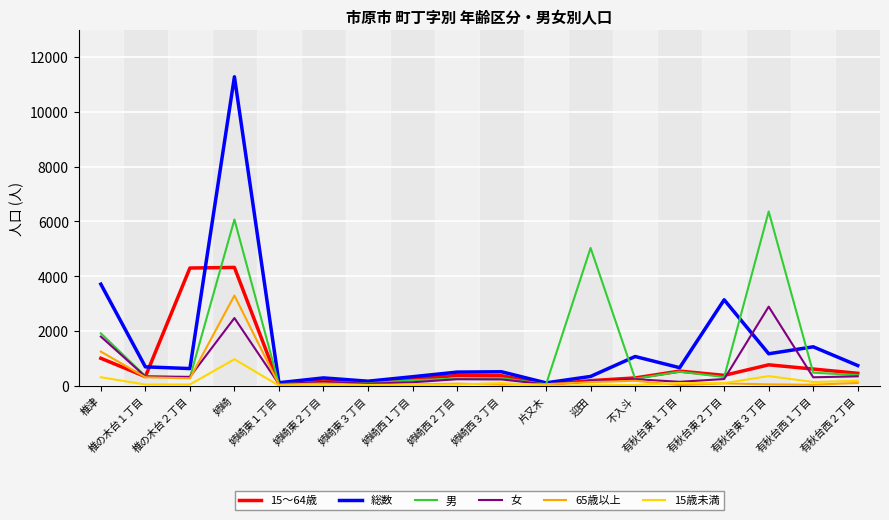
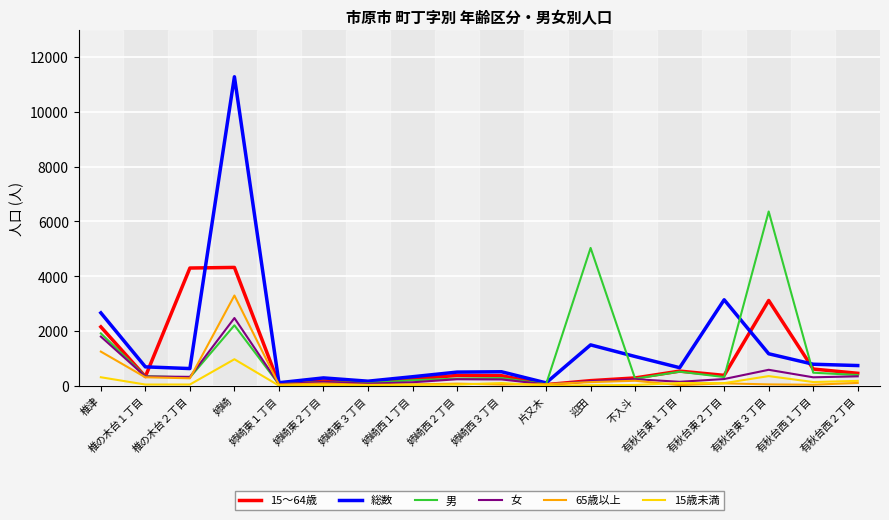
15～64歳, 椎津: 1000 -> 2200
総数, 椎津: 3700 -> 2700
男, 姉崎: 6100 -> 2200
総数, 迎田: 300 -> 1500
15～64歳, 有秋台東３丁目: 800 -> 3100
女, 有秋台東３丁目: 2900 -> 600
総数, 有秋台西１丁目: 1400 -> 800
